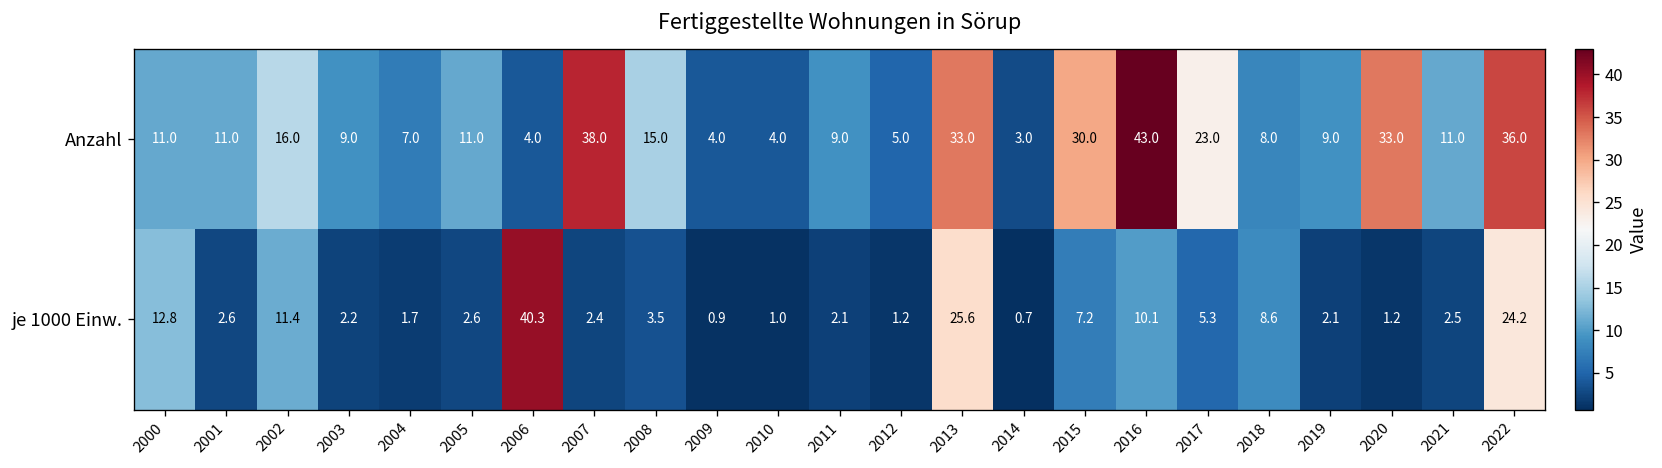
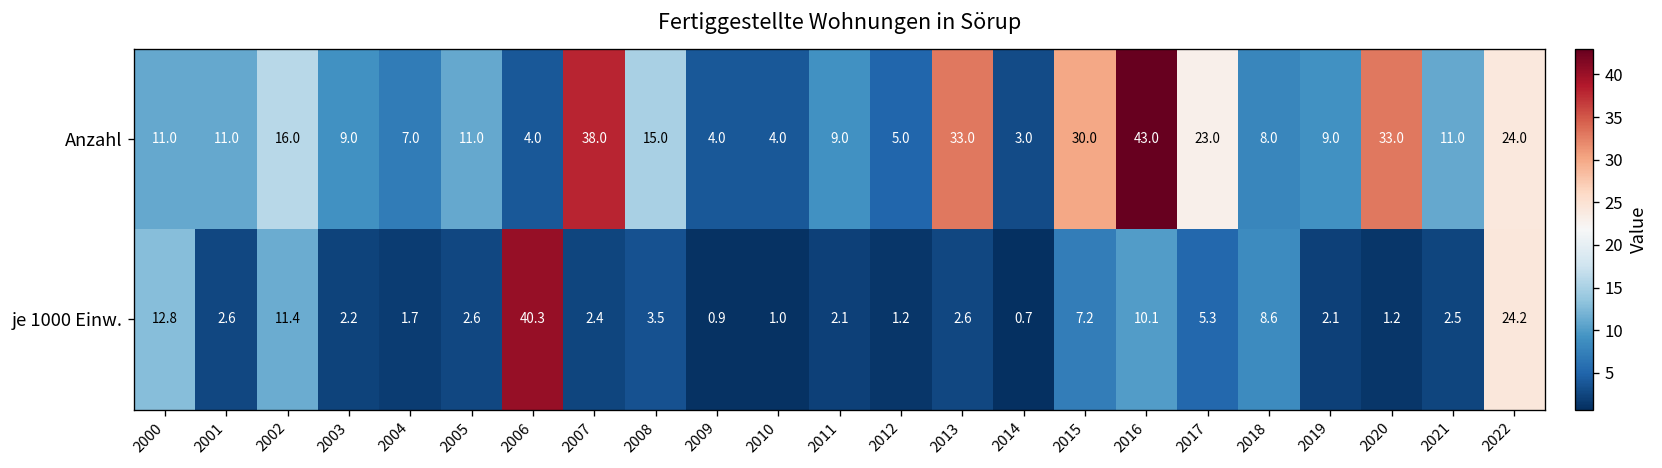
Anzahl, 2022: 36.0 -> 24.0
je 1000 Einw., 2013: 25.6 -> 2.6
